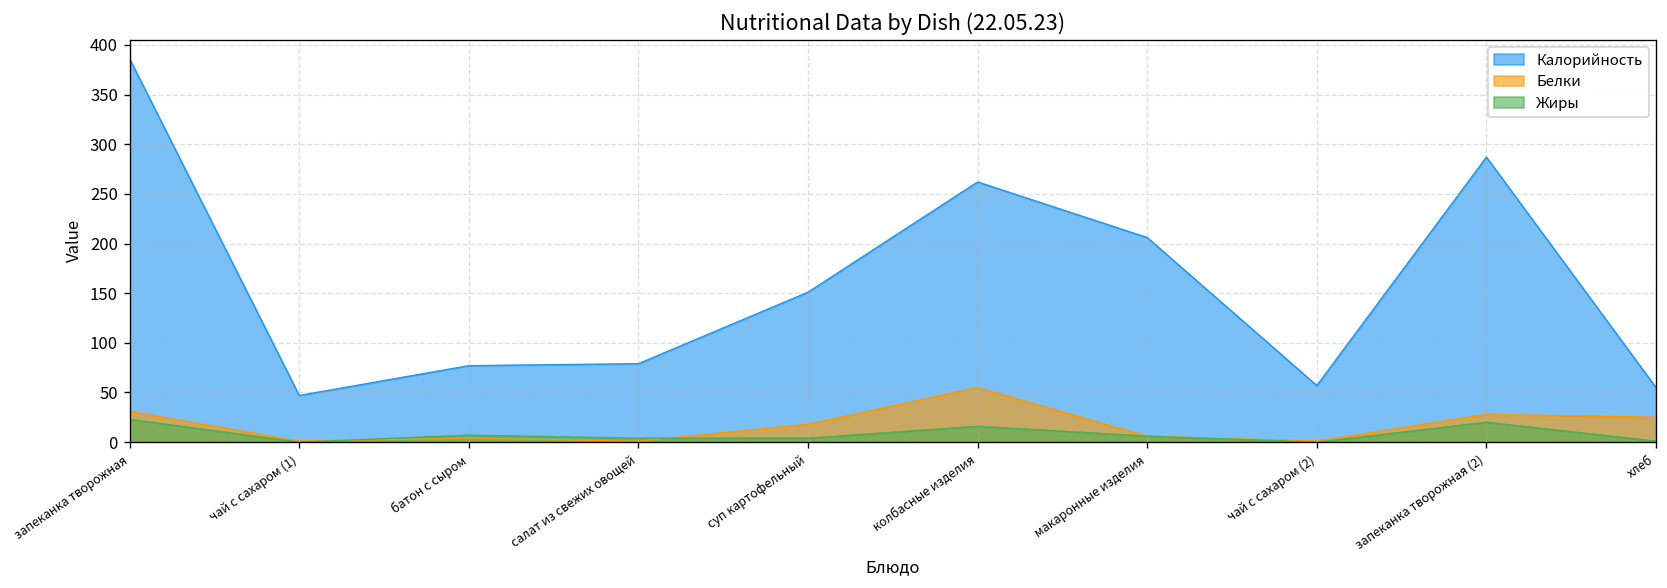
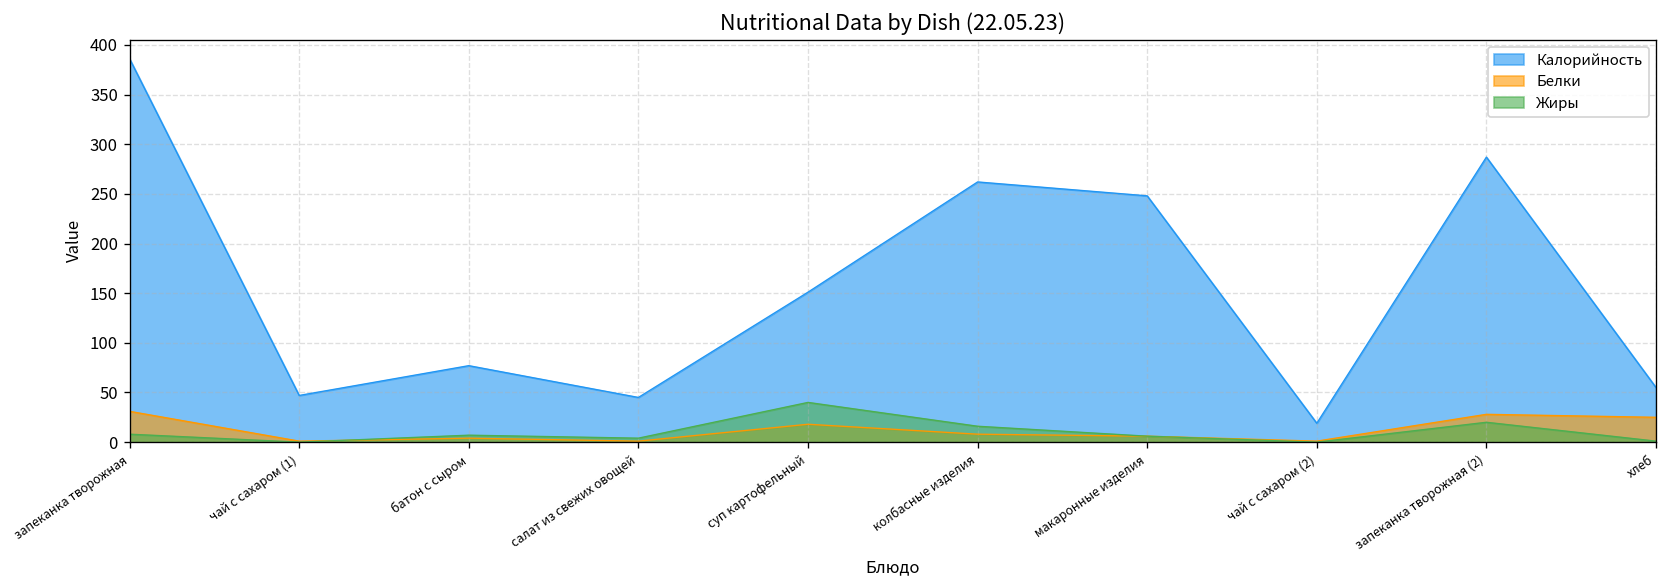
Жиры, запеканка творожная: 20 -> 10
Калорийность, салат из свежих овощей: 80 -> 50
Жиры, суп картофельный: 0 -> 40
Белки, колбасные изделия: 60 -> 10
Калорийность, макаронные изделия: 210 -> 250
Калорийность, чай с сахаром (2): 60 -> 20
